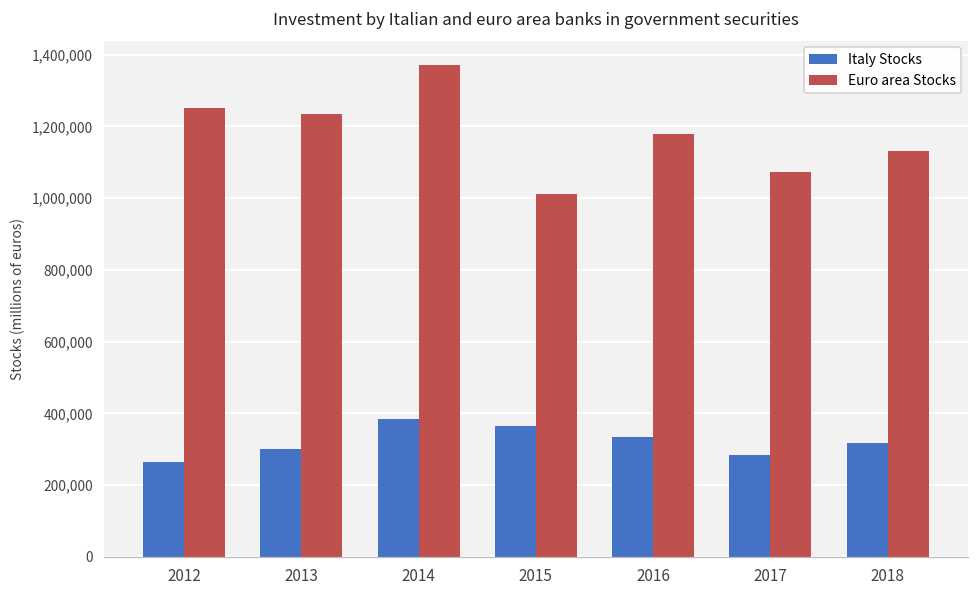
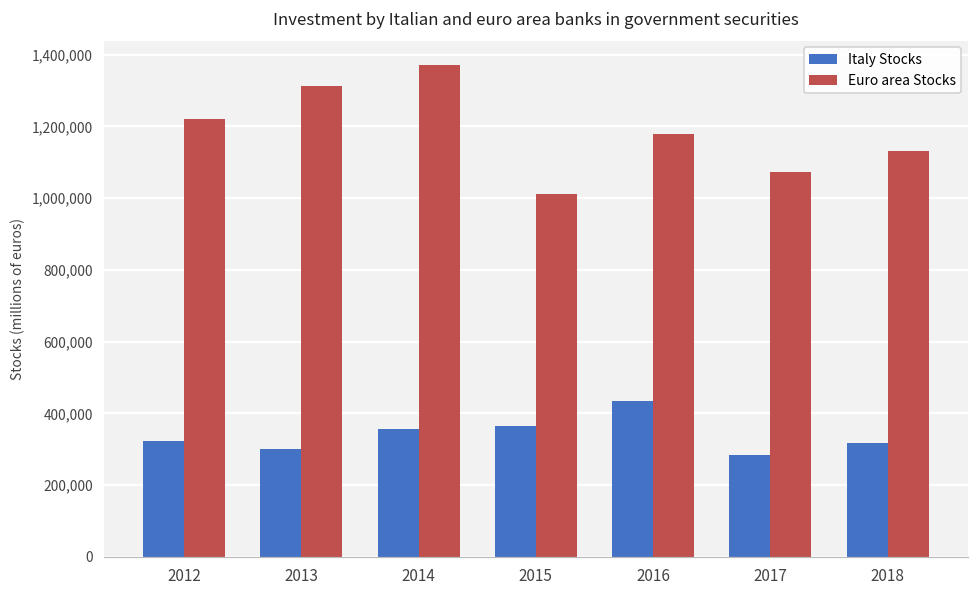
Italy Stocks, 2012: 270,000 -> 320,000
Euro area Stocks, 2012: 1,250,000 -> 1,220,000
Euro area Stocks, 2013: 1,230,000 -> 1,310,000
Italy Stocks, 2014: 380,000 -> 360,000
Italy Stocks, 2016: 330,000 -> 430,000
